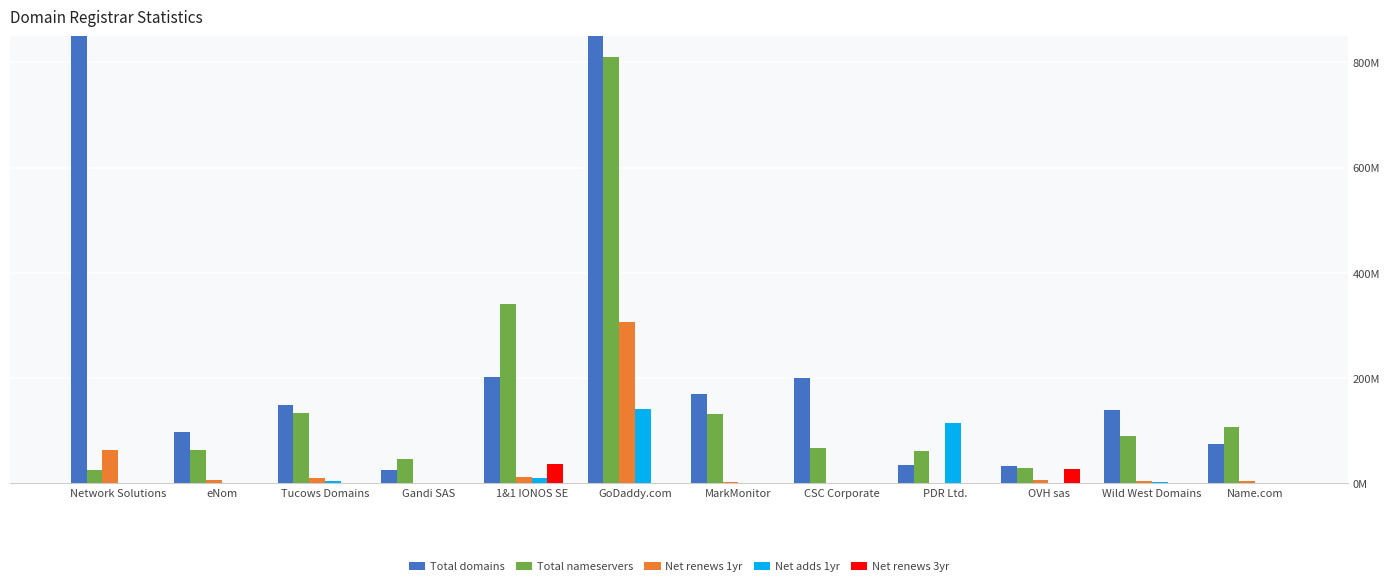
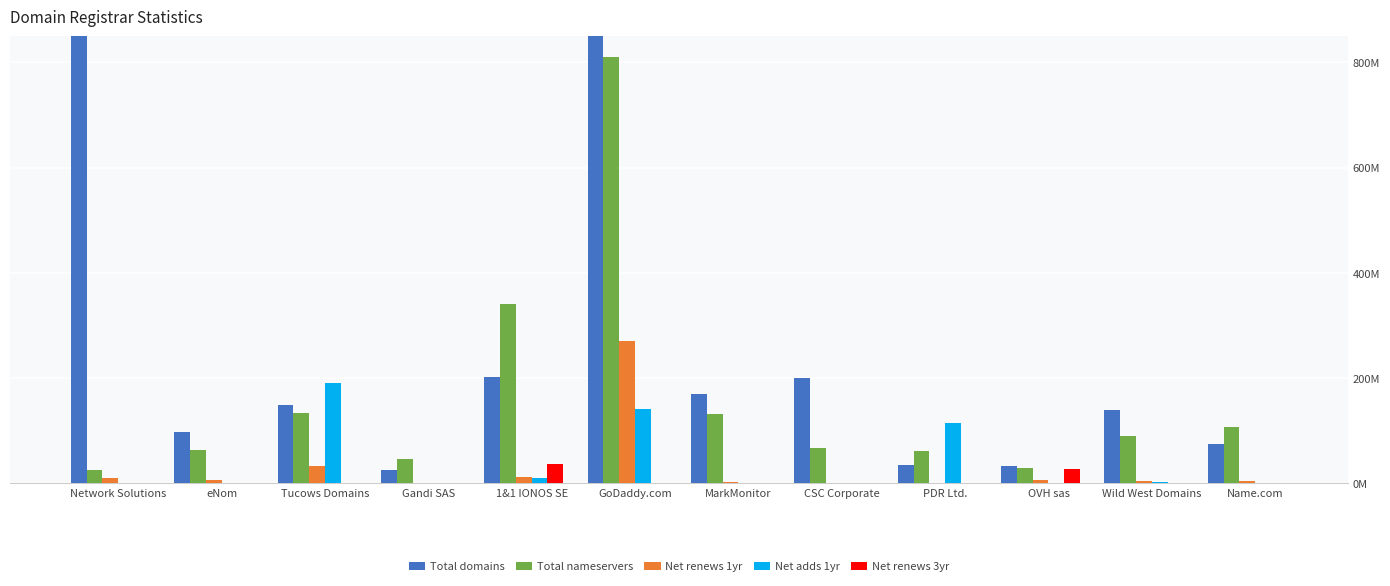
Net renews 1yr, Network Solutions: 60000000 -> 10000000
Net renews 1yr, Tucows Domains: 10000000 -> 30000000
Net adds 1yr, Tucows Domains: 0 -> 190000000
Net renews 1yr, GoDaddy.com: 310000000 -> 270000000
